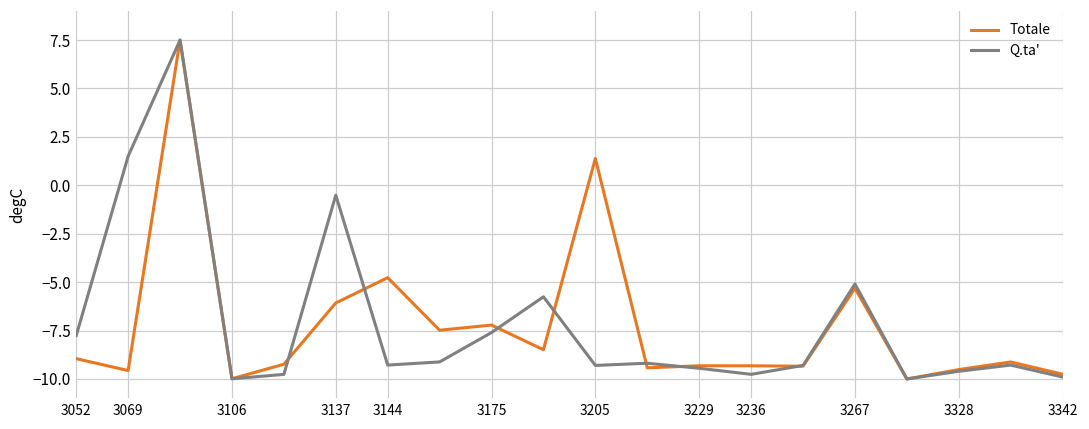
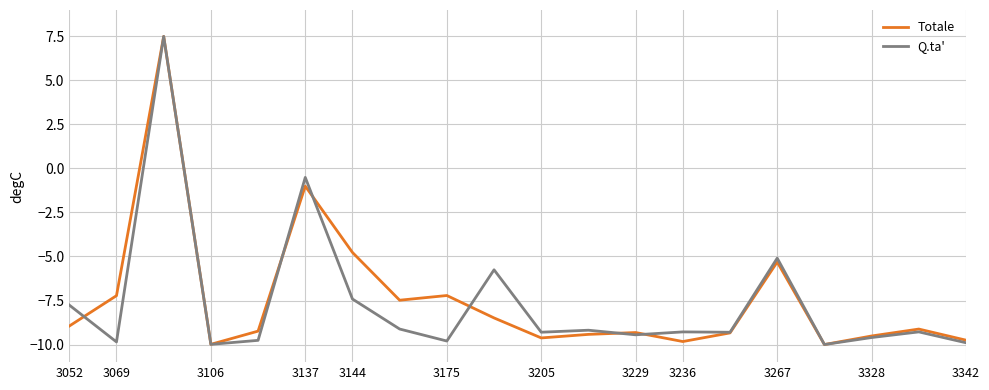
Totale, 3069: -9.6 -> -7.2
Q.ta', 3069: 1.5 -> -9.9
Totale, 3137: -6.1 -> -1.0
Q.ta', 3144: -9.3 -> -7.4
Q.ta', 3175: -7.6 -> -9.8
Totale, 3205: 1.4 -> -9.6
Totale, 3236: -9.3 -> -9.8
Q.ta', 3236: -9.8 -> -9.3
